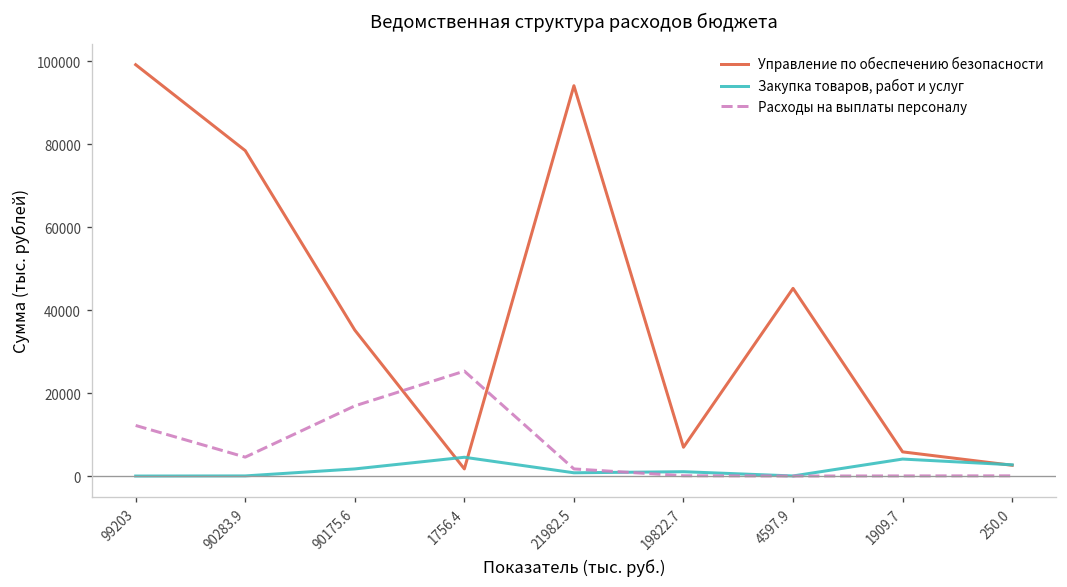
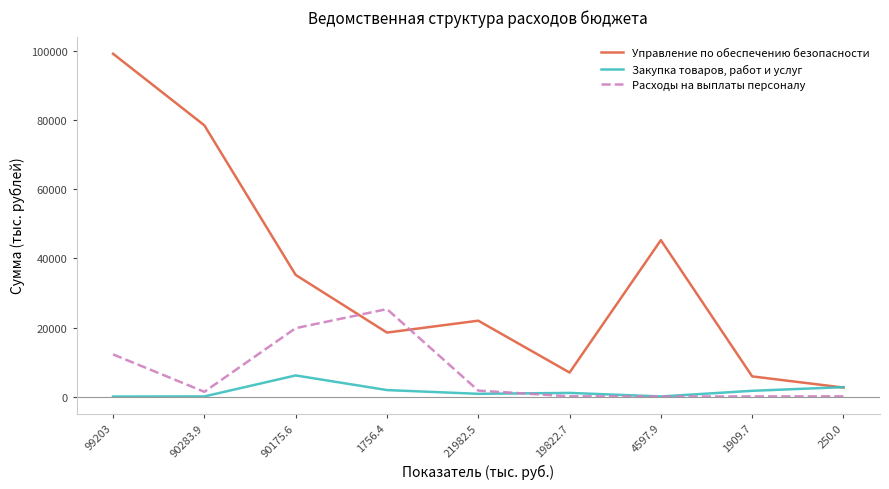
Расходы на выплаты персоналу, 90283.9: 5000 -> 1000
Закупка товаров, работ и услуг, 90175.6: 2000 -> 6000
Расходы на выплаты персоналу, 90175.6: 17000 -> 20000
Управление по обеспечению безопасности, 1756.4: 2000 -> 19000
Закупка товаров, работ и услуг, 1756.4: 5000 -> 2000
Управление по обеспечению безопасности, 21982.5: 94000 -> 22000
Закупка товаров, работ и услуг, 1909.7: 4000 -> 2000
